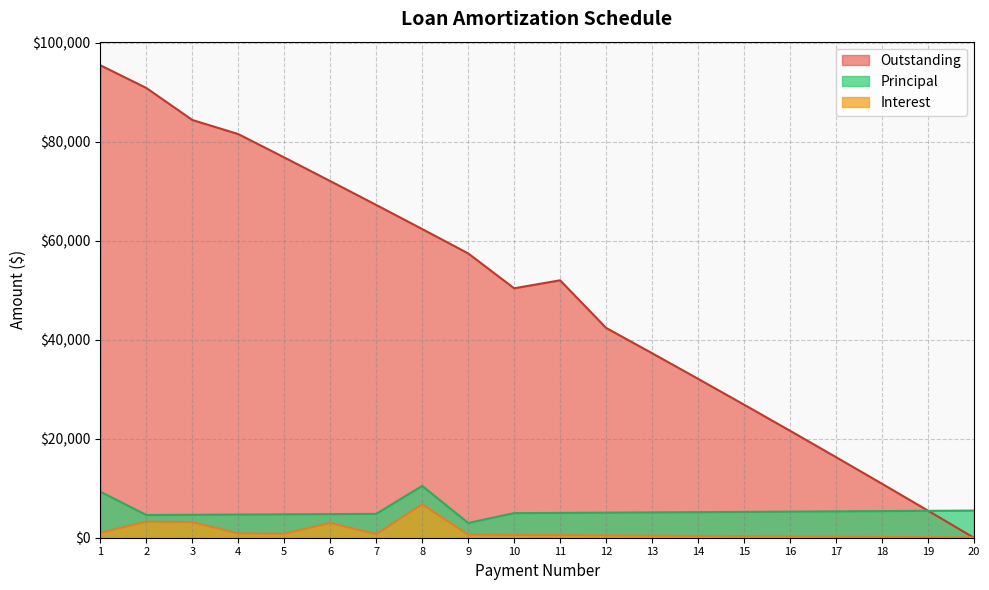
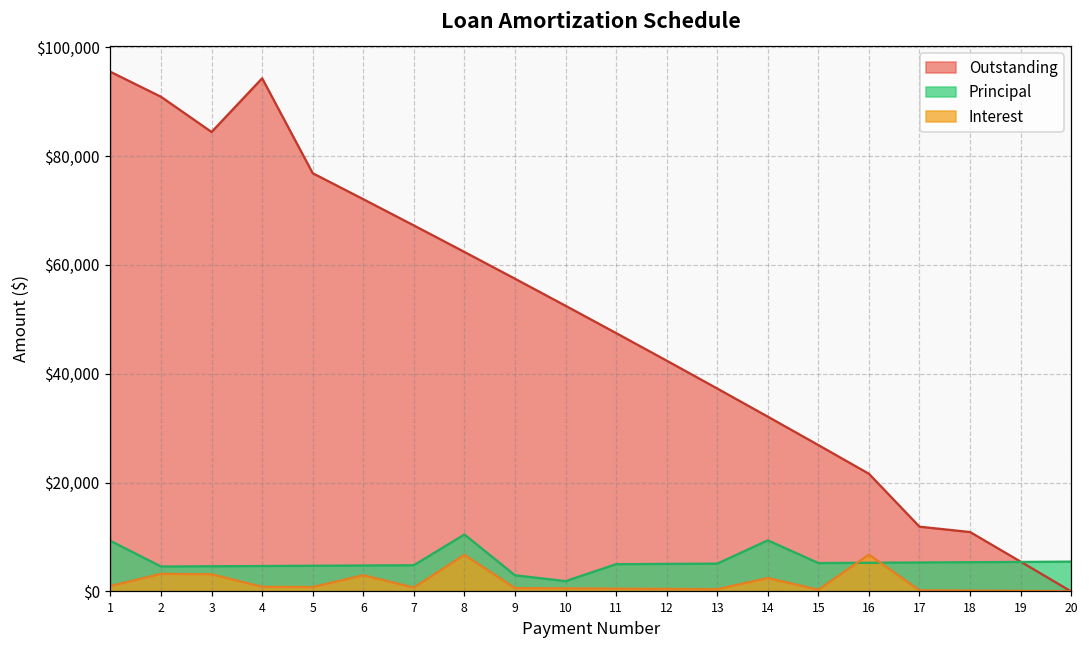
Outstanding, 4: $82,000 -> $94,000
Outstanding, 10: $50,000 -> $52,000
Principal, 10: $5,000 -> $2,000
Outstanding, 11: $52,000 -> $47,000
Principal, 14: $5,000 -> $9,000
Interest, 14: $0 -> $2,000
Interest, 16: $0 -> $7,000
Outstanding, 17: $16,000 -> $12,000
